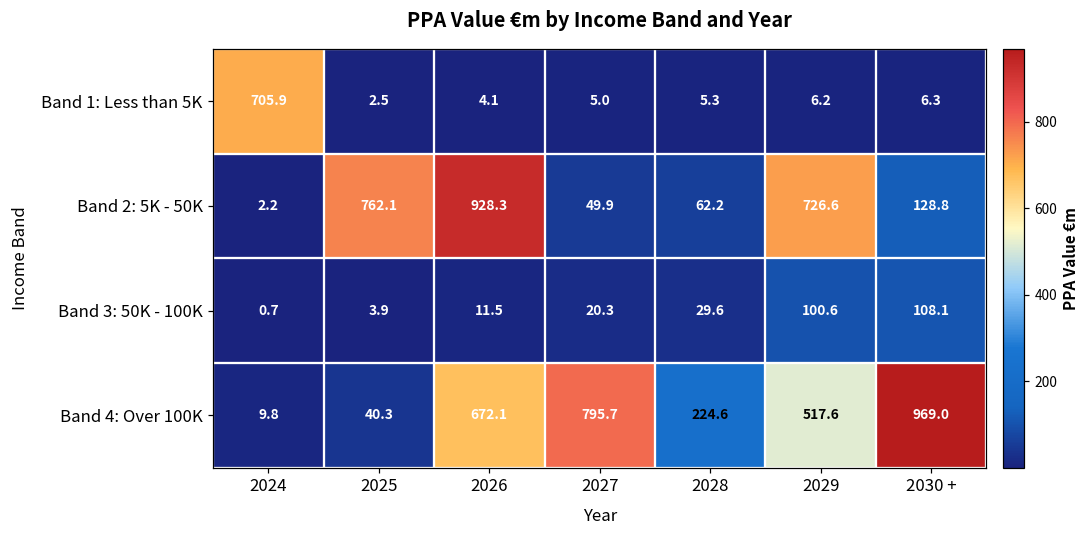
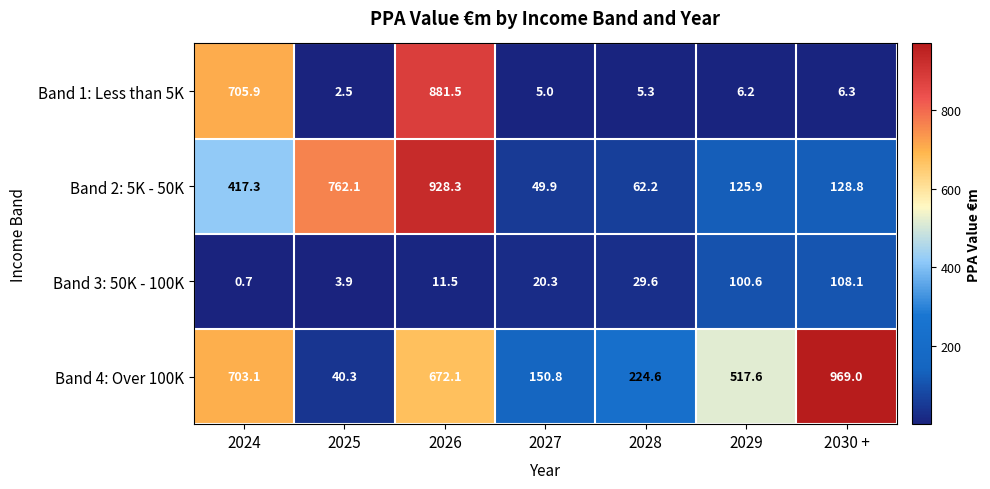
Band 1: Less than 5K, 2026: 4.1 -> 881.5
Band 2: 5K - 50K, 2024: 2.2 -> 417.3
Band 2: 5K - 50K, 2029: 726.6 -> 125.9
Band 4: Over 100K, 2024: 9.8 -> 703.1
Band 4: Over 100K, 2027: 795.7 -> 150.8
